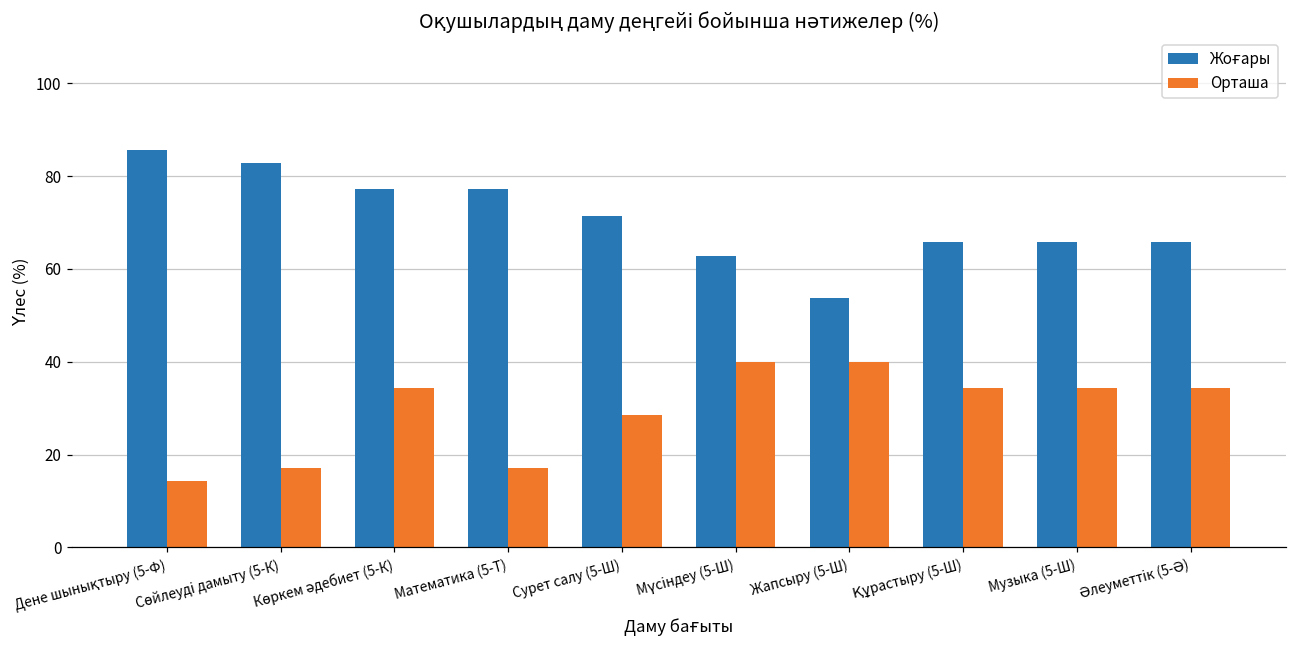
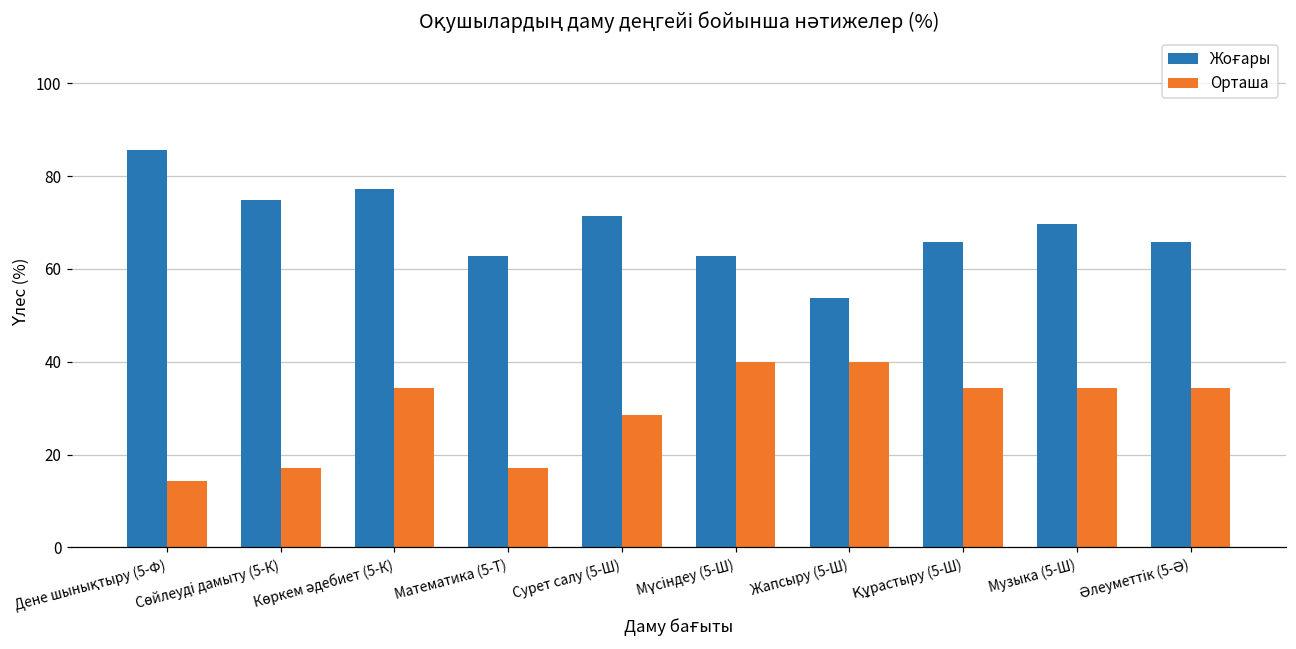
Жоғары, Сөйлеуді дамыту (5-К): 83 -> 75
Жоғары, Математика (5-Т): 77 -> 63
Жоғары, Музыка (5-Ш): 66 -> 70
